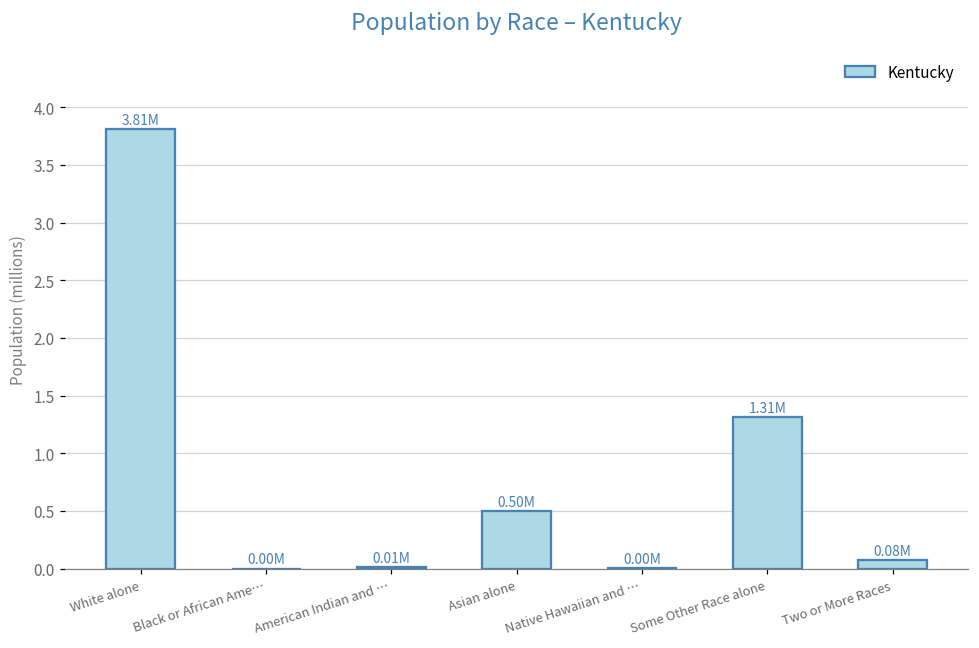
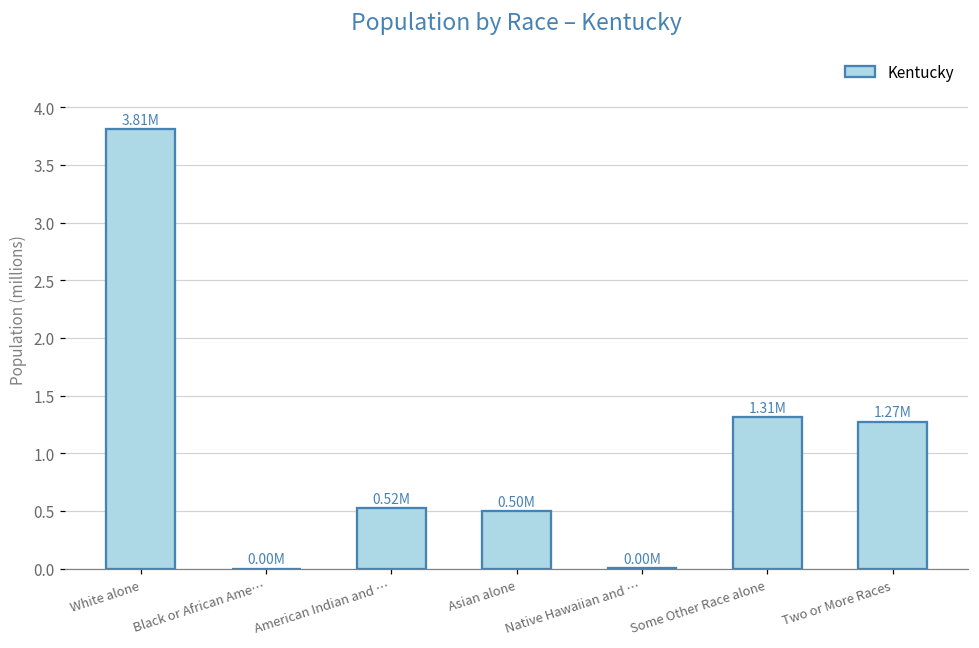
American Indian and …: 0.01M -> 0.52M
Two or More Races: 0.08M -> 1.27M
